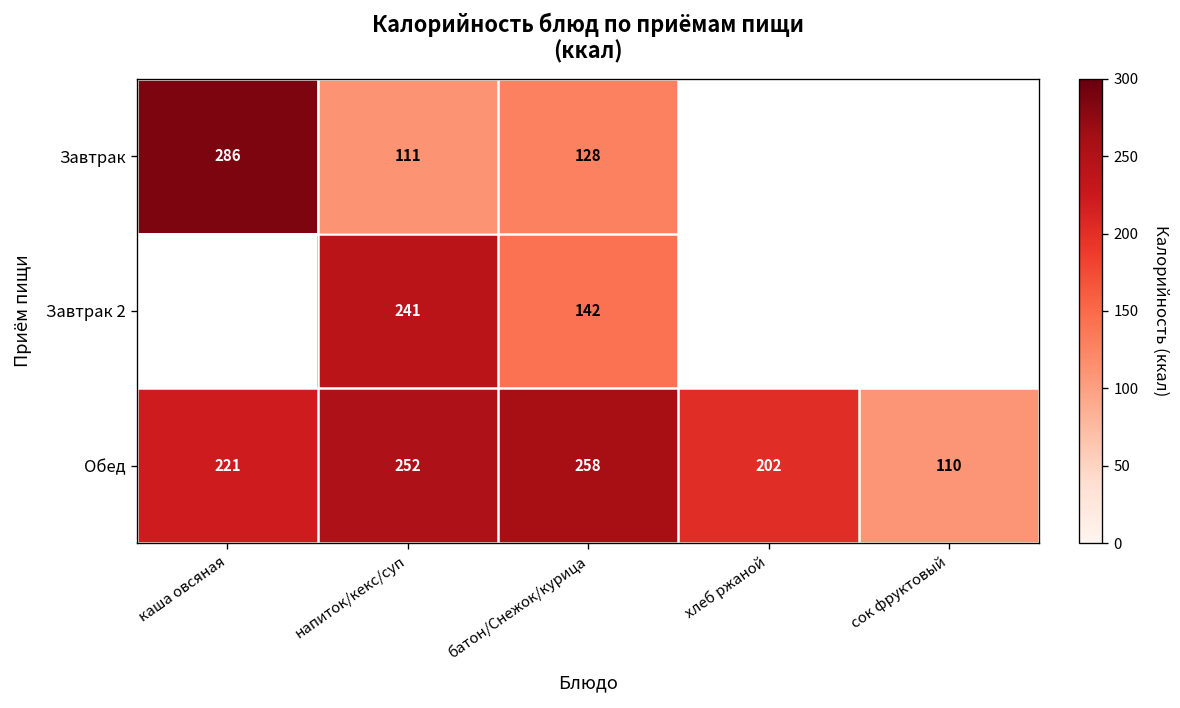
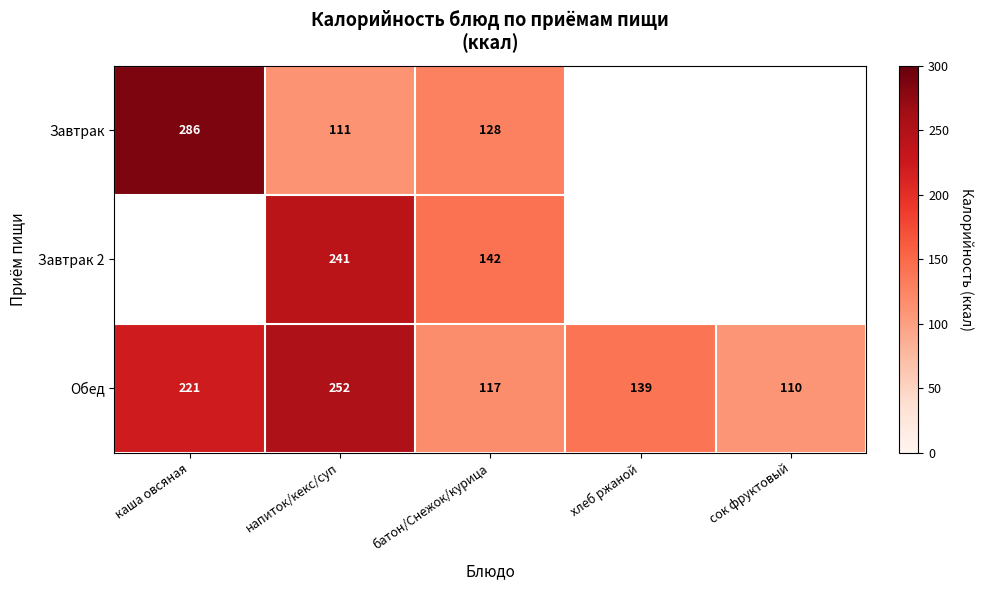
Обед, батон/Снежок/курица: 258 -> 117
Обед, хлеб ржаной: 202 -> 139
